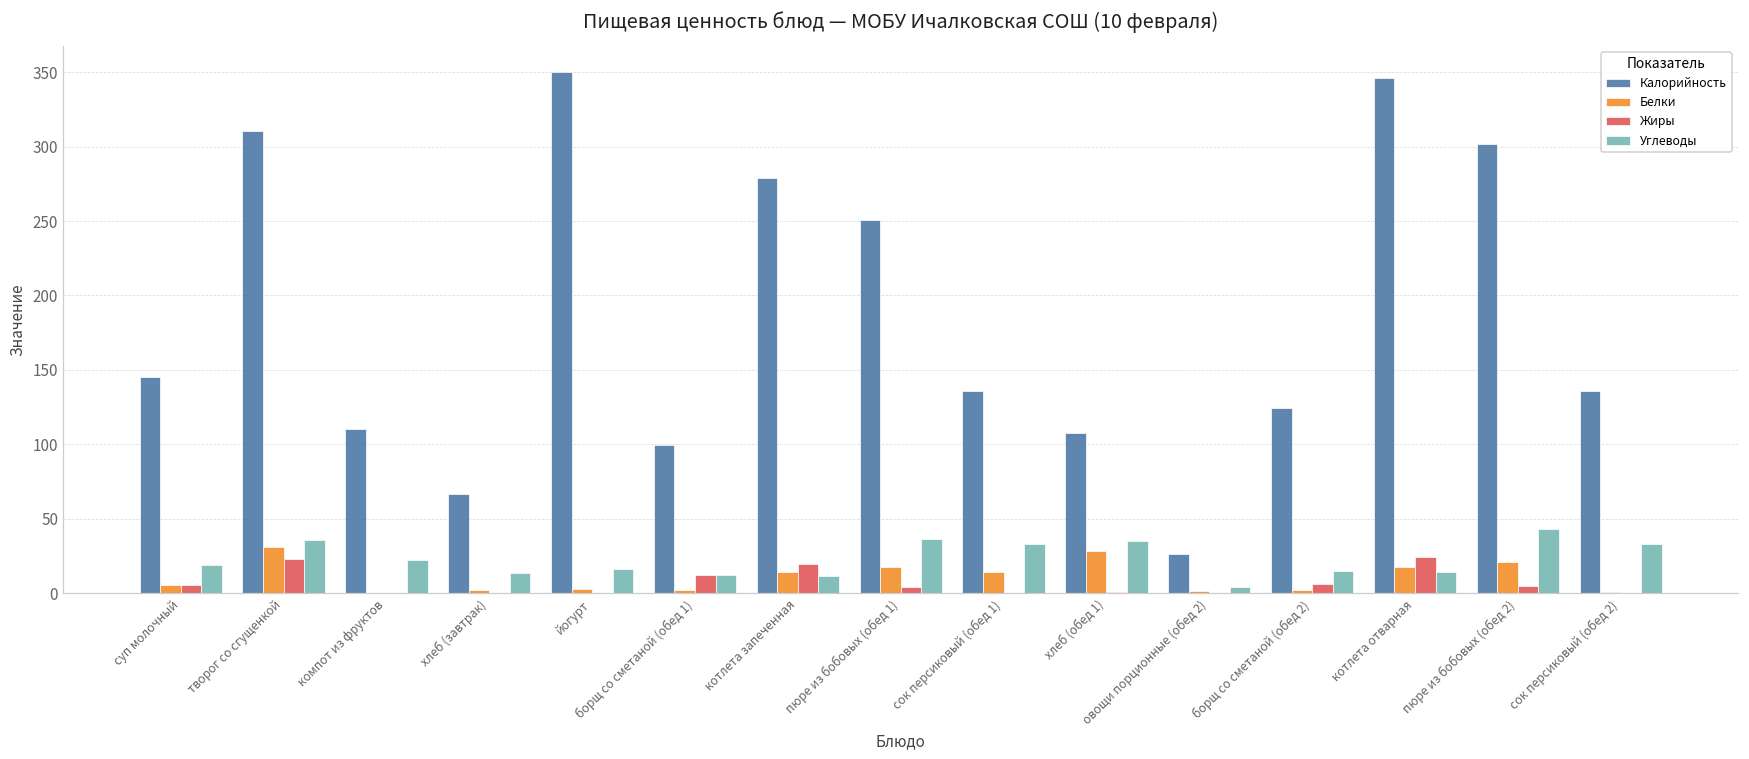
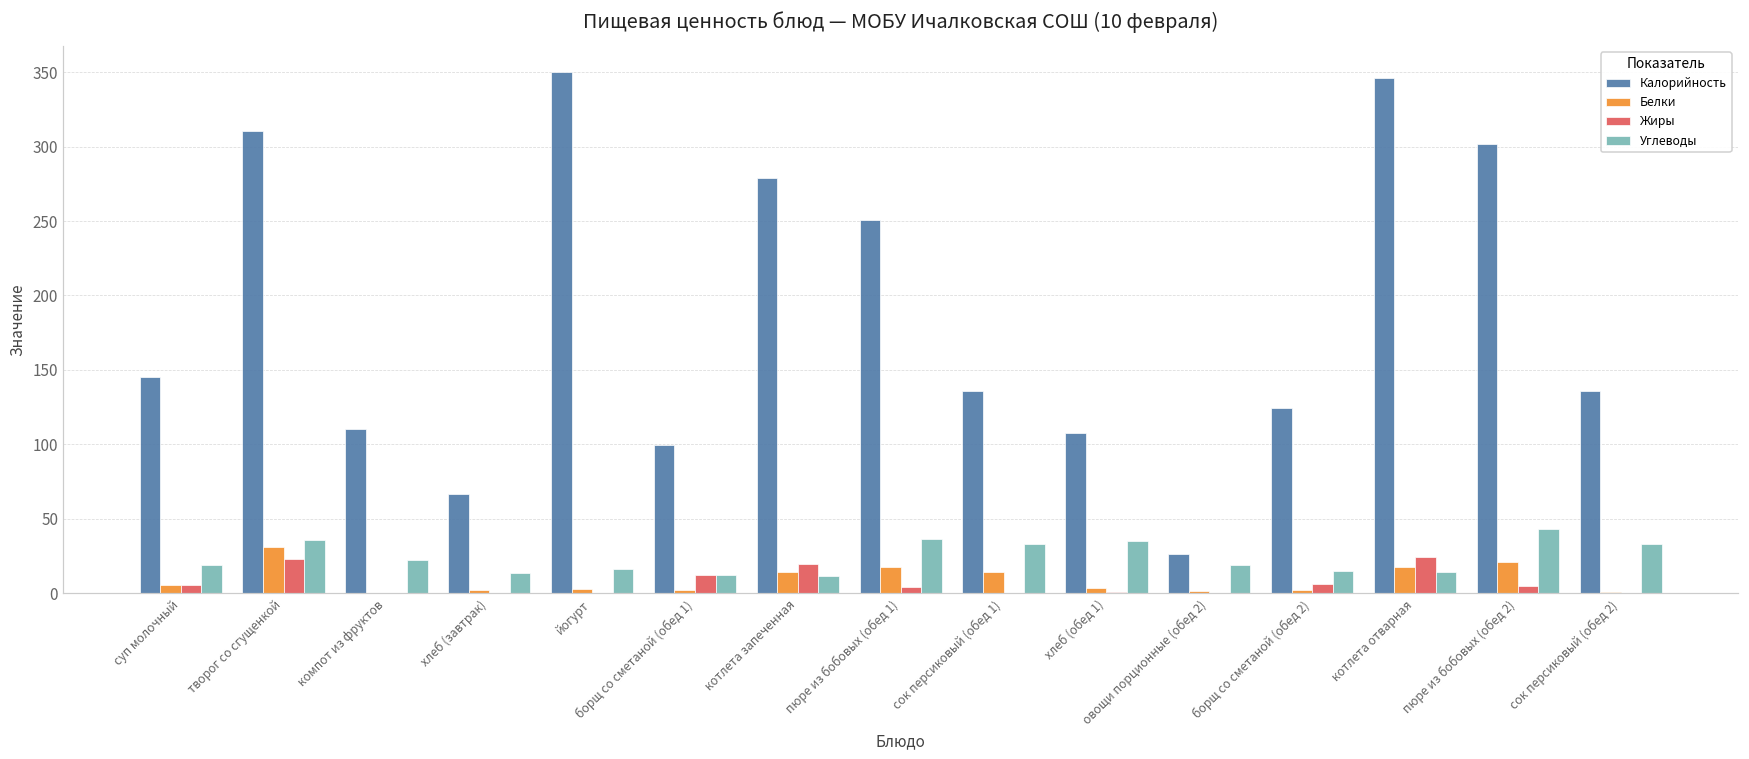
Белки, хлеб (обед 1): 28 -> 4
Углеводы, овощи порционные (обед 2): 4 -> 19
